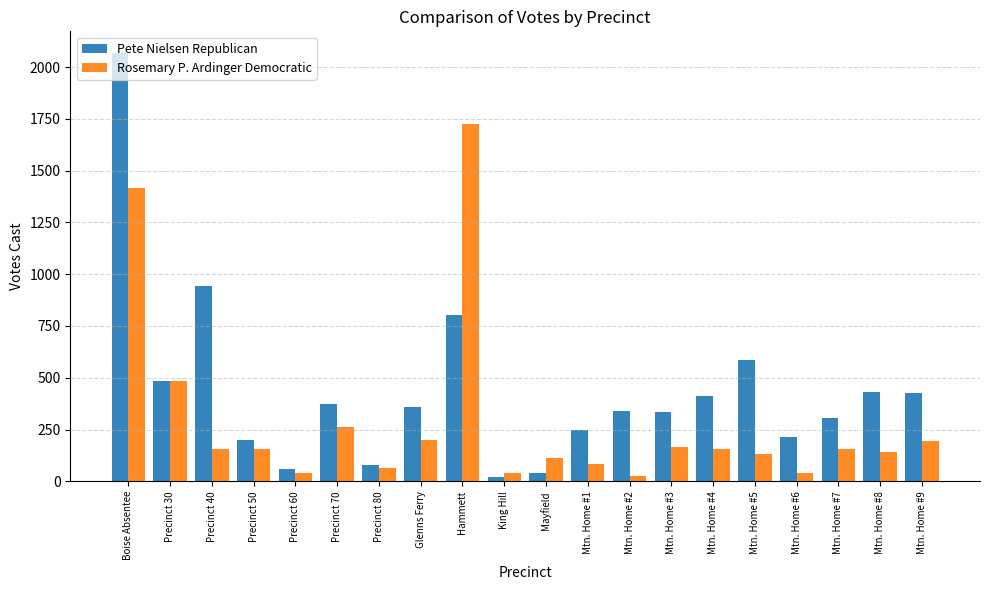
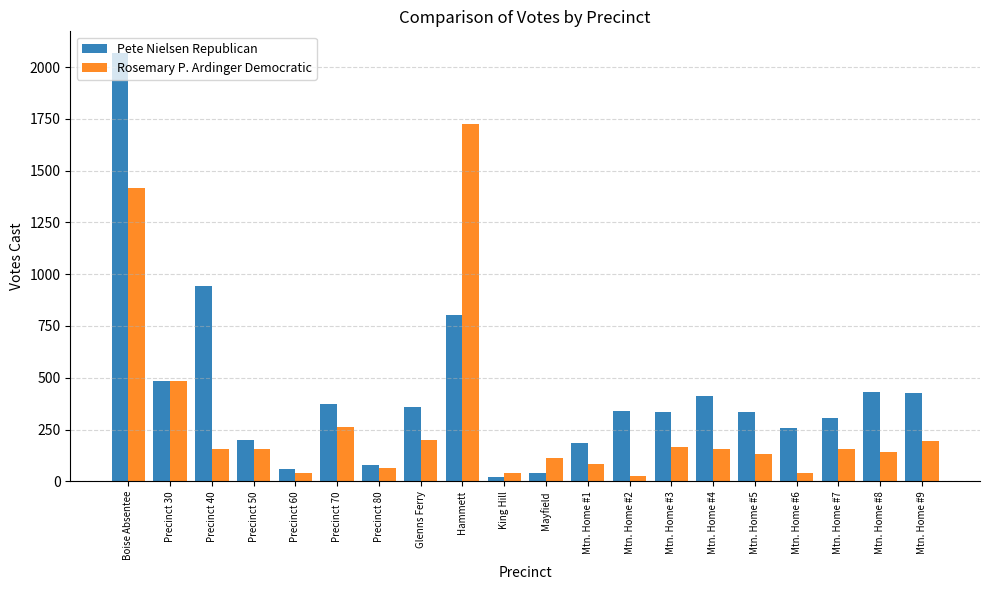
Pete Nielsen Republican, Mtn. Home #1: 250 -> 190
Pete Nielsen Republican, Mtn. Home #5: 590 -> 340
Pete Nielsen Republican, Mtn. Home #6: 220 -> 260
